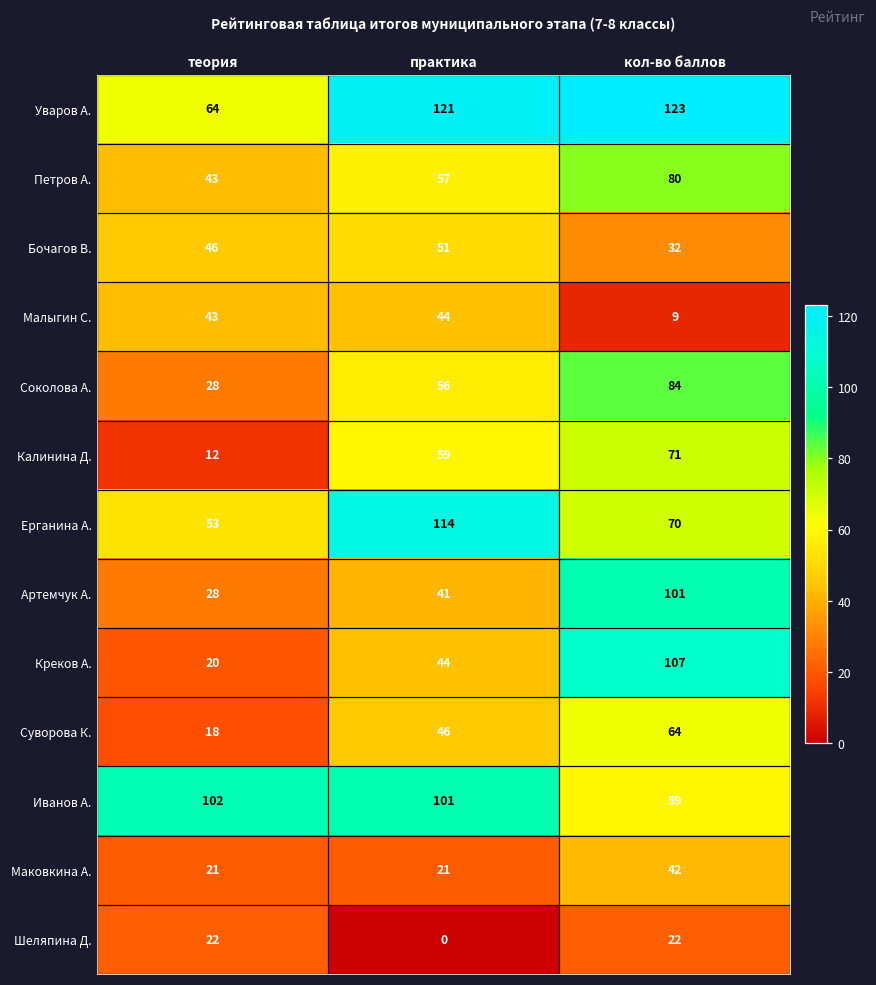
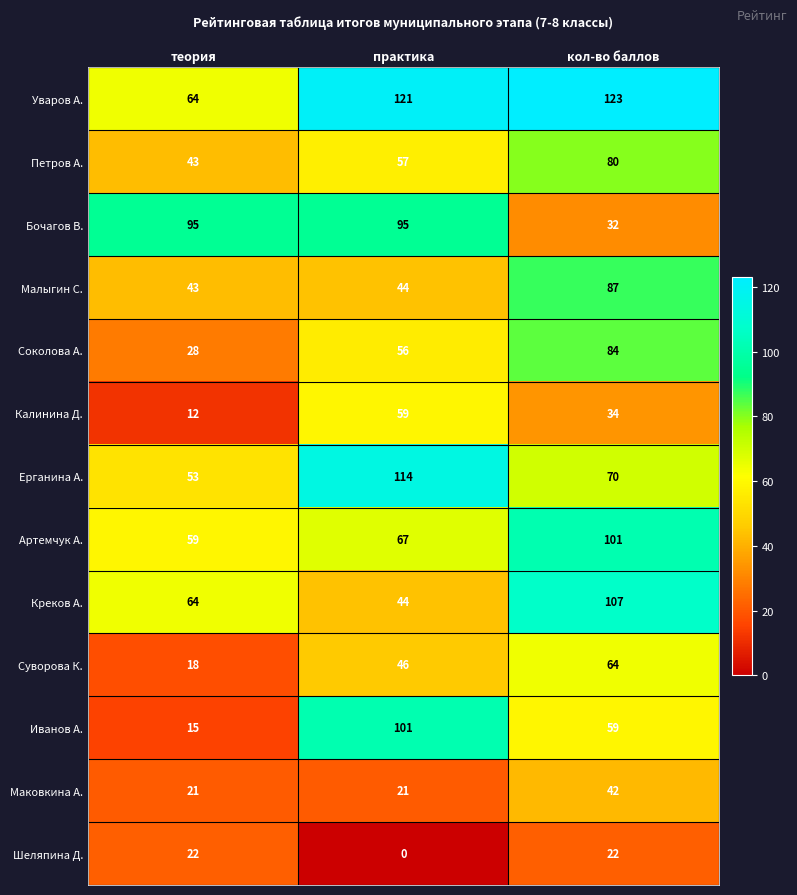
Бочагов В., теория: 46 -> 95
Бочагов В., практика: 51 -> 95
Малыгин С., кол-во баллов: 9 -> 87
Калинина Д., кол-во баллов: 71 -> 34
Артемчук А., теория: 28 -> 59
Артемчук А., практика: 41 -> 67
Креков А., теория: 20 -> 64
Иванов А., теория: 102 -> 15
